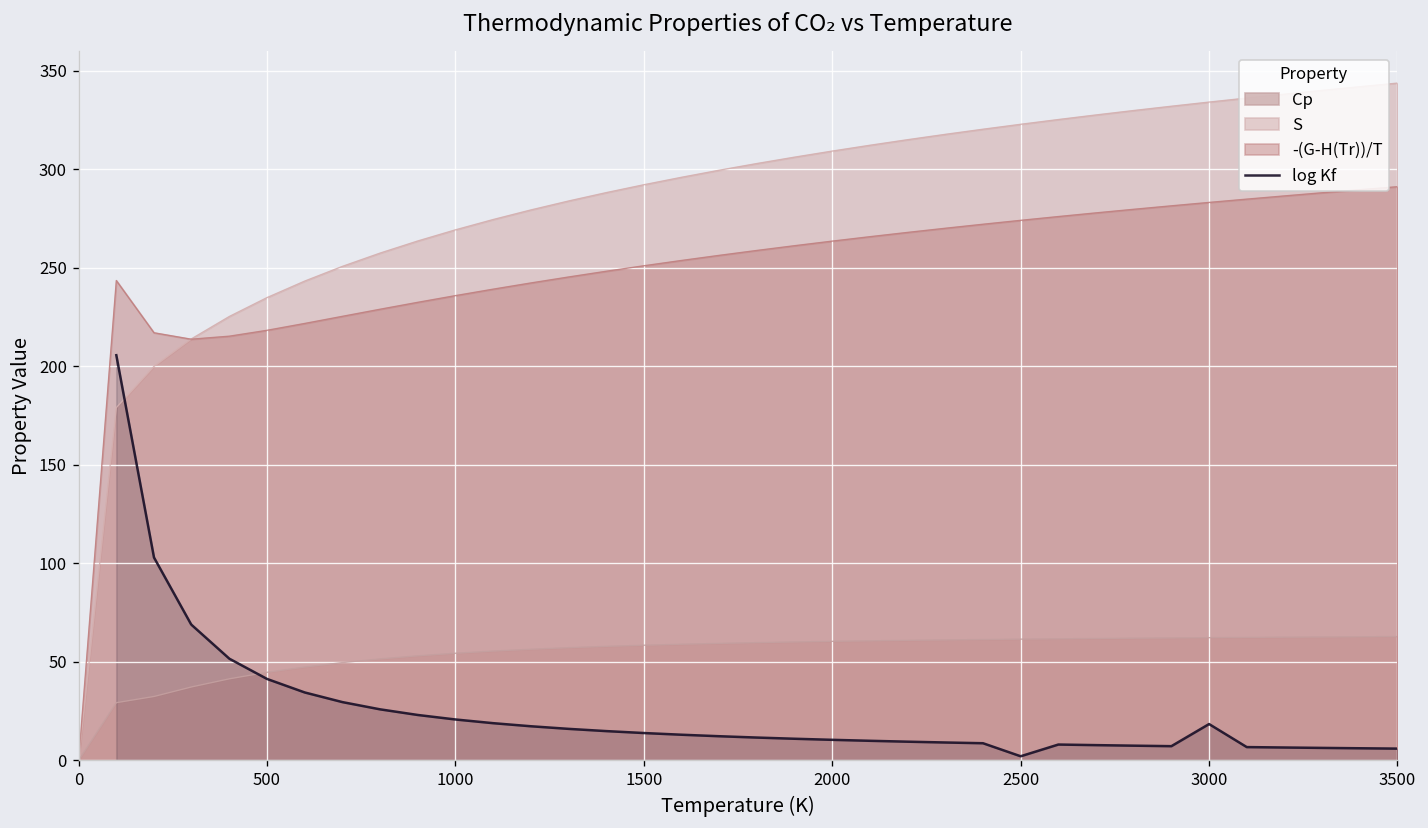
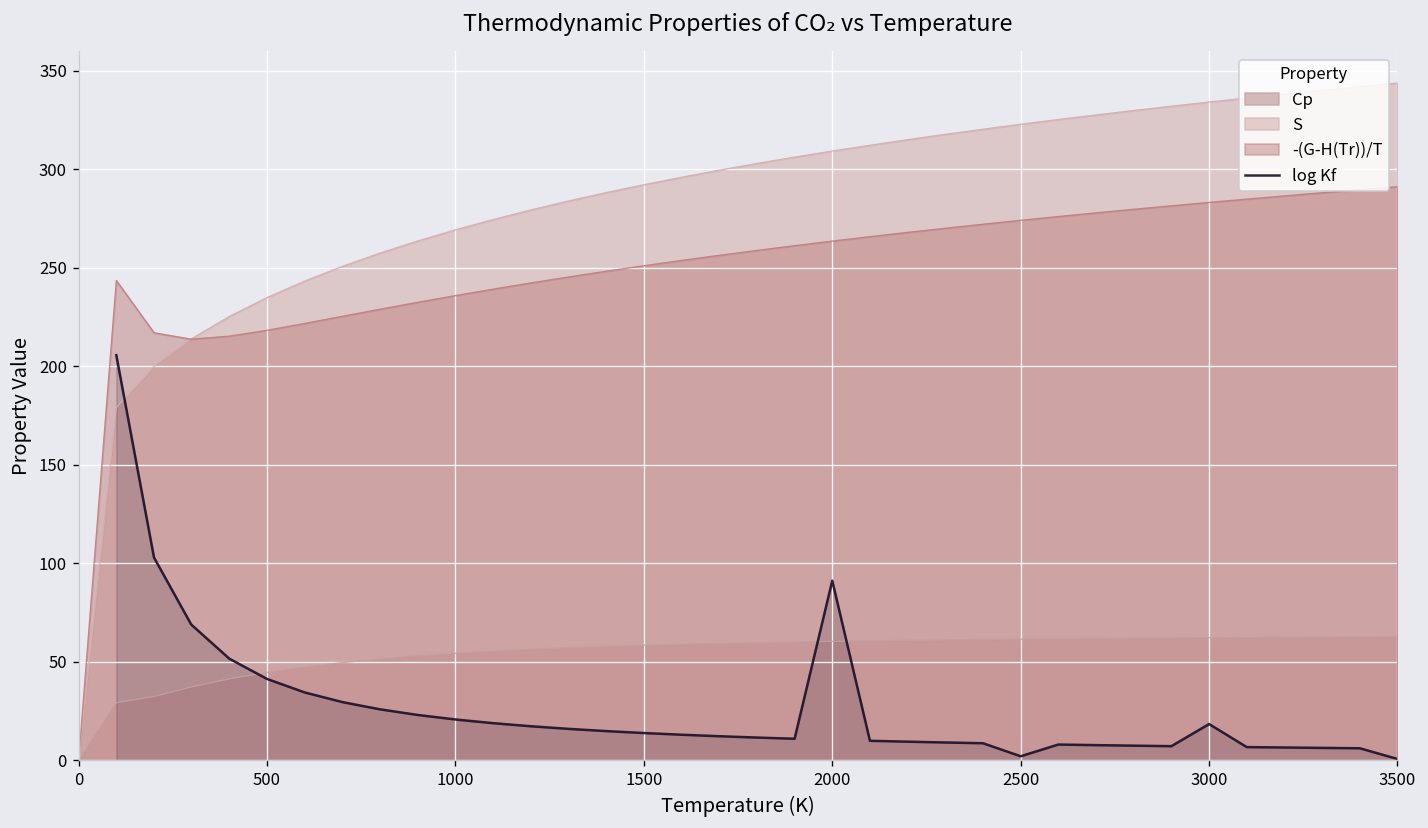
log Kf, 2000: 10 -> 91
log Kf, 3500: 6 -> 1
